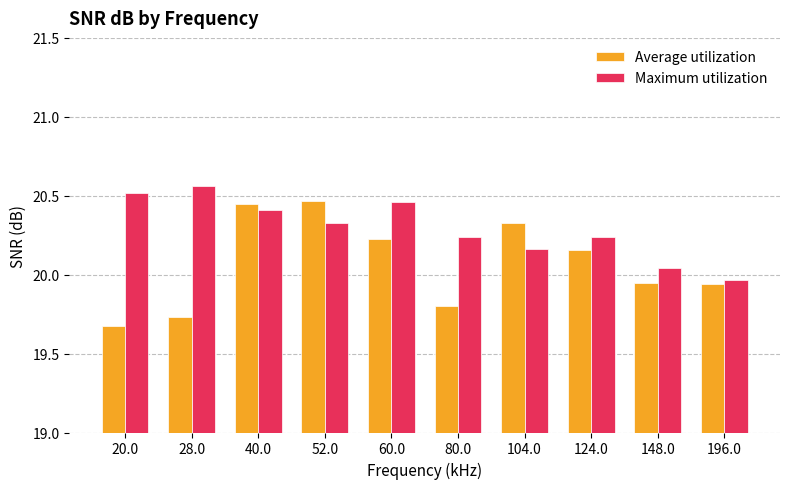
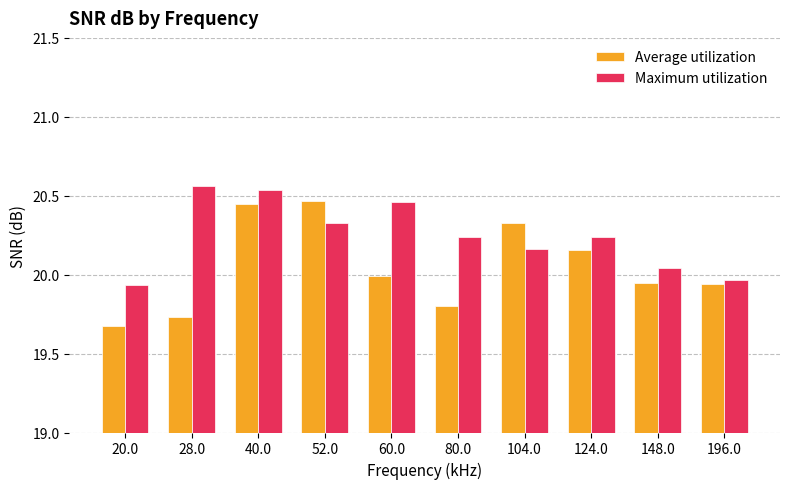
Maximum utilization, 20.0: 20.52 -> 19.94
Maximum utilization, 40.0: 20.41 -> 20.54
Average utilization, 60.0: 20.23 -> 19.99
